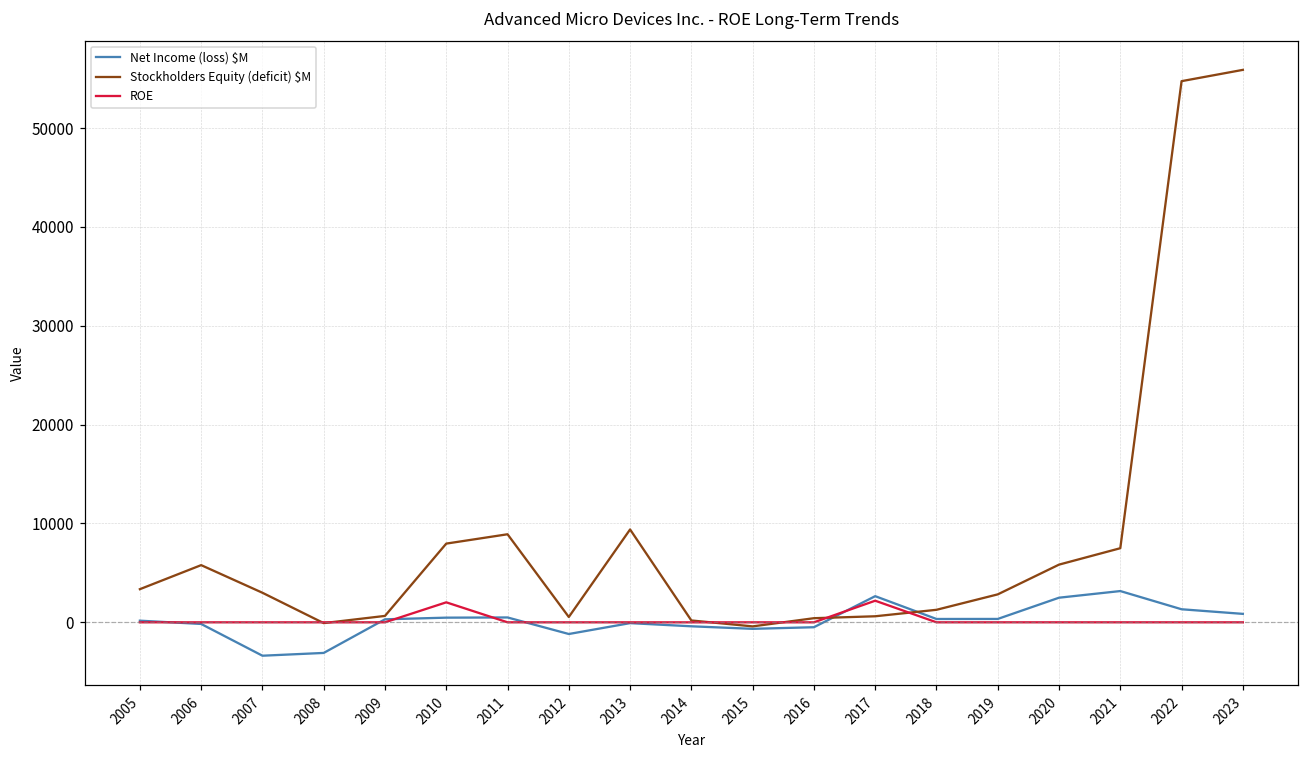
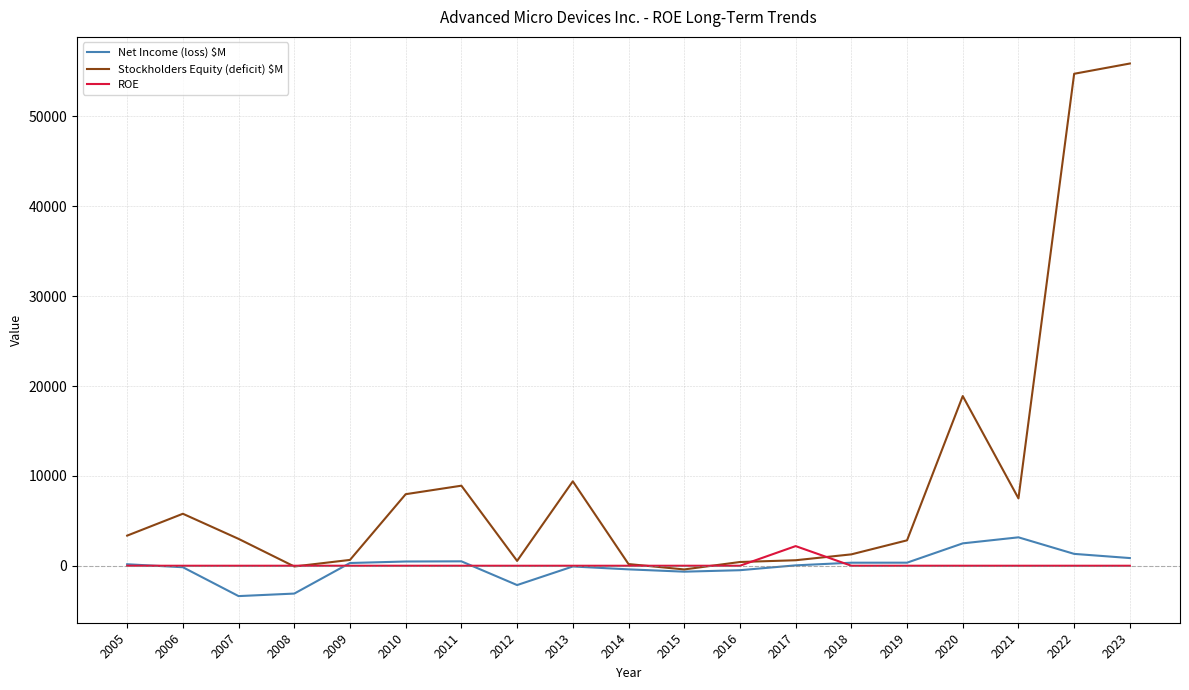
ROE, 2010: 2000 -> 0
Net Income (loss) $M, 2012: -1000 -> -2000
Net Income (loss) $M, 2017: 3000 -> 0
Stockholders Equity (deficit) $M, 2020: 6000 -> 19000
